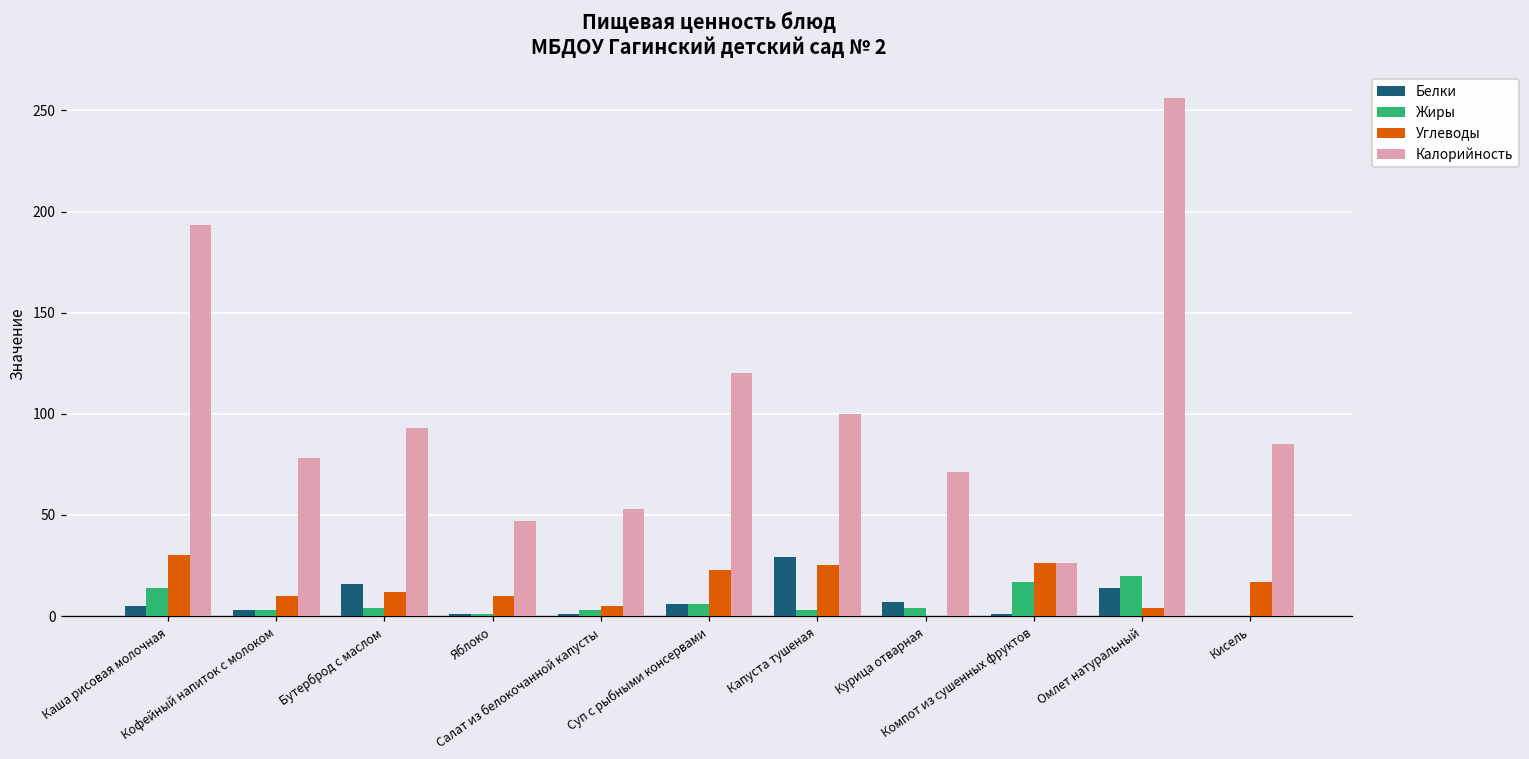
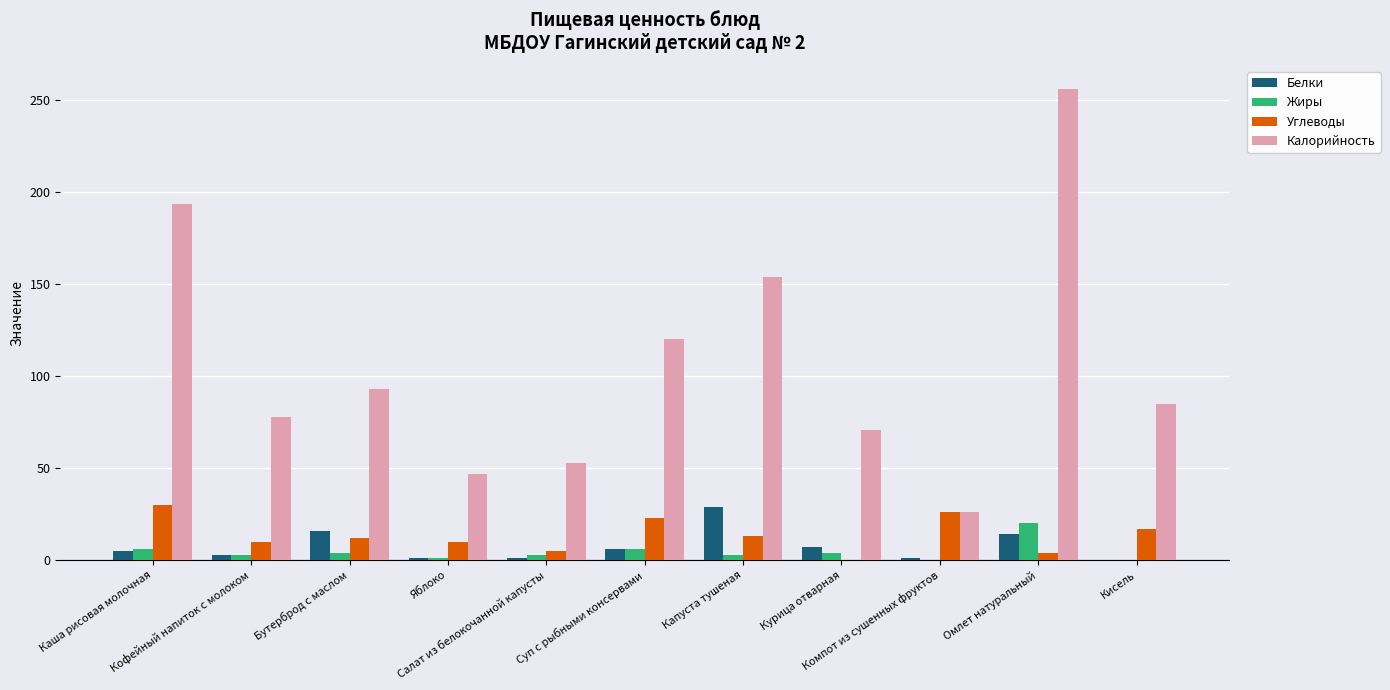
Жиры, Каша рисовая молочная: 14 -> 6
Углеводы, Капуста тушеная: 25 -> 13
Калорийность, Капуста тушеная: 100 -> 154
Жиры, Компот из сушенных фруктов: 17 -> 0
